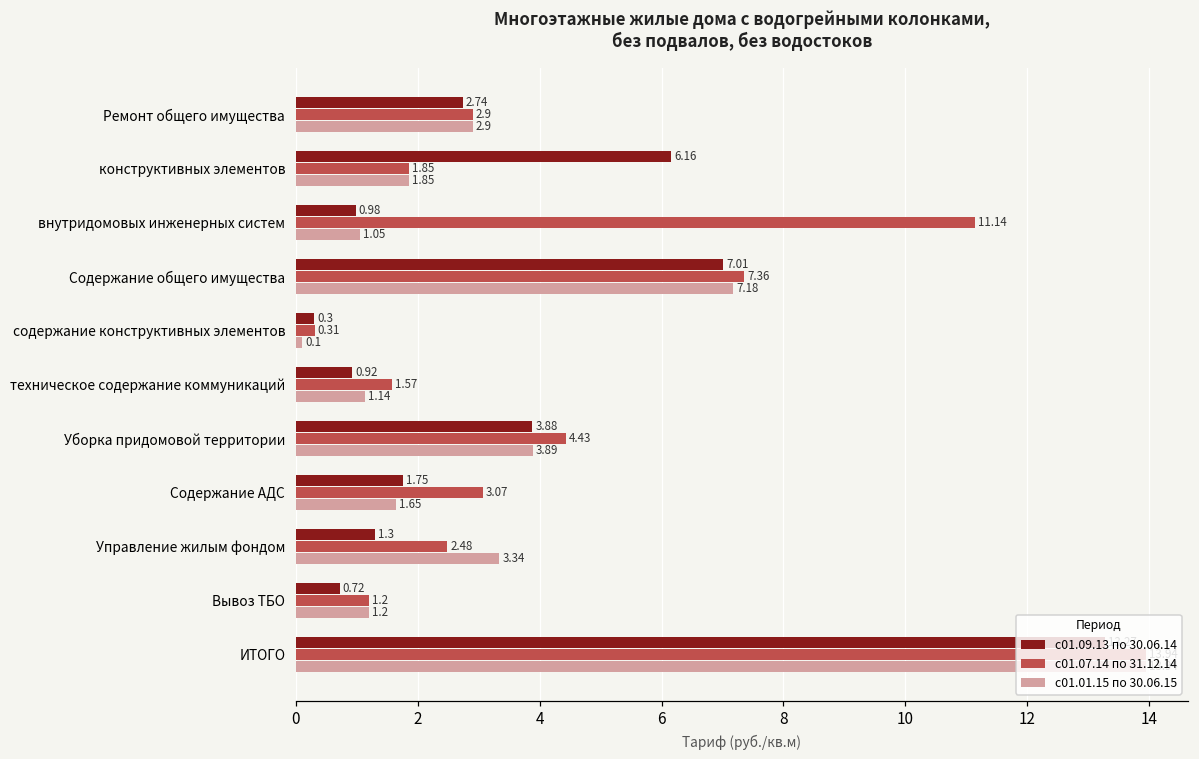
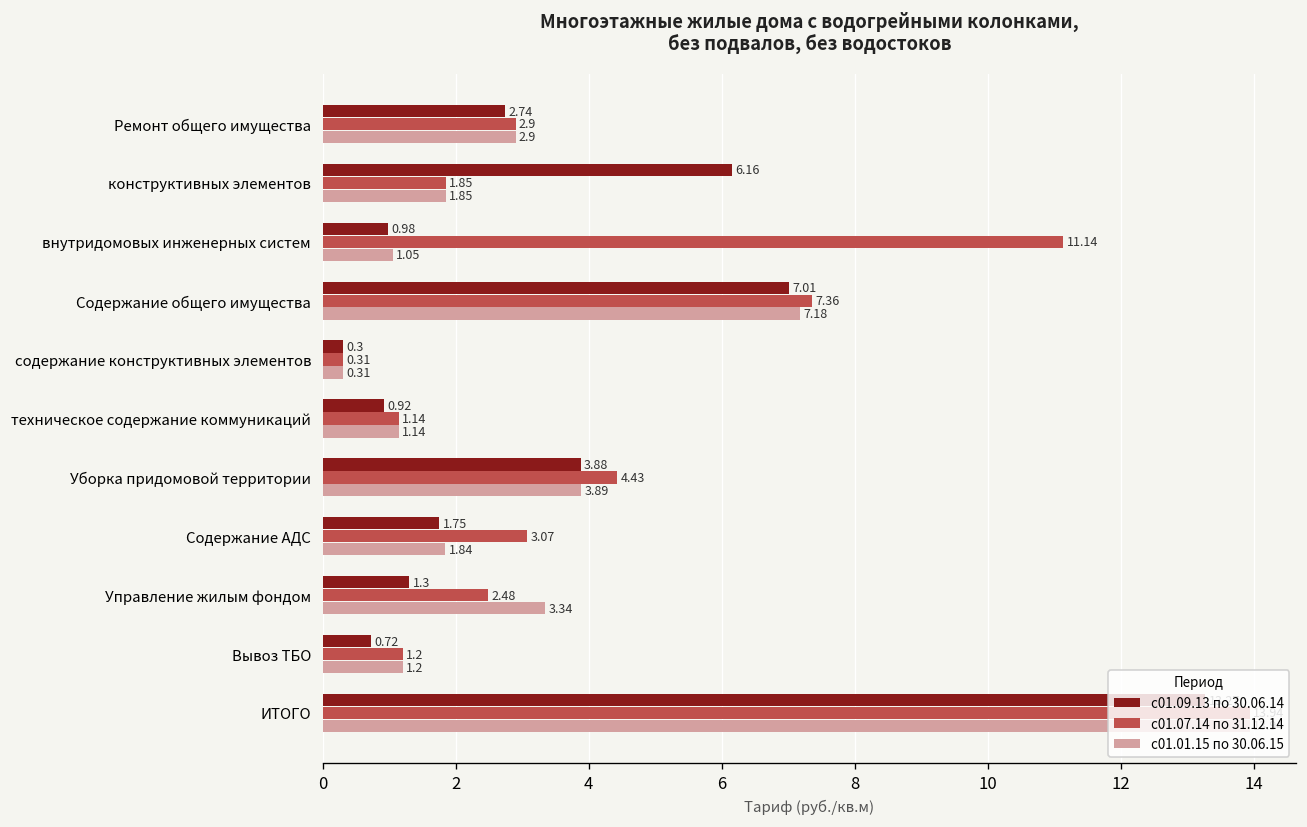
с01.01.15 по 30.06.15, содержание конструктивных элементов: 0.1 -> 0.31
с01.07.14 по 31.12.14, техническое содержание коммуникаций: 1.57 -> 1.14
с01.01.15 по 30.06.15, Содержание АДС: 1.65 -> 1.84
